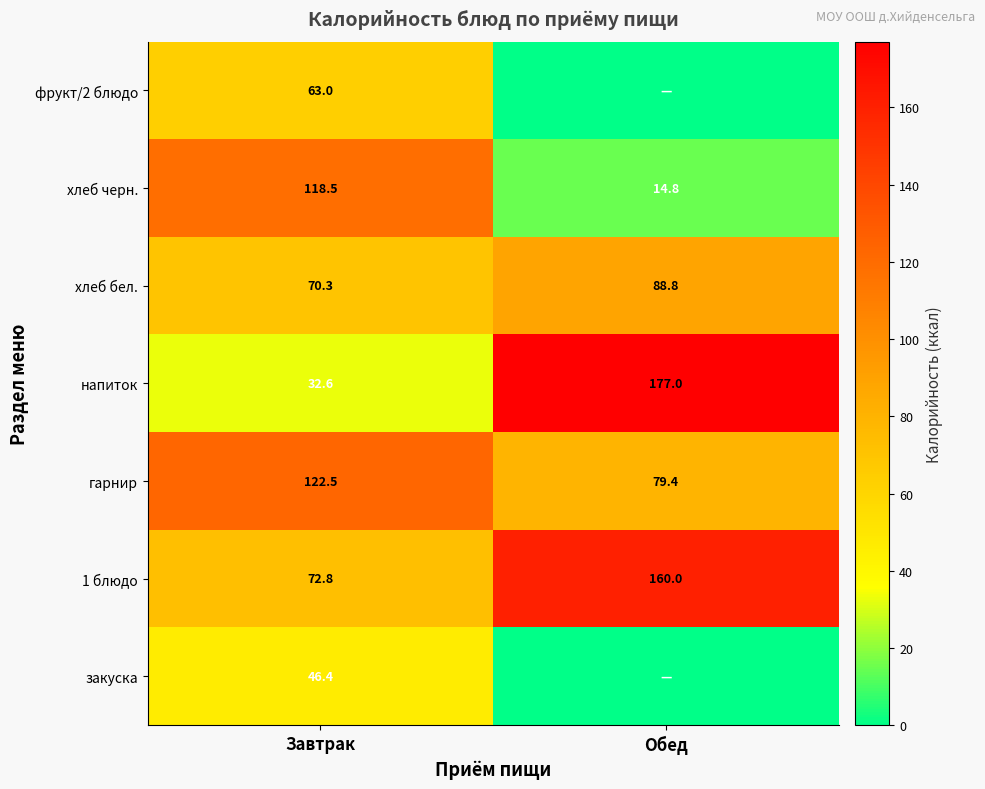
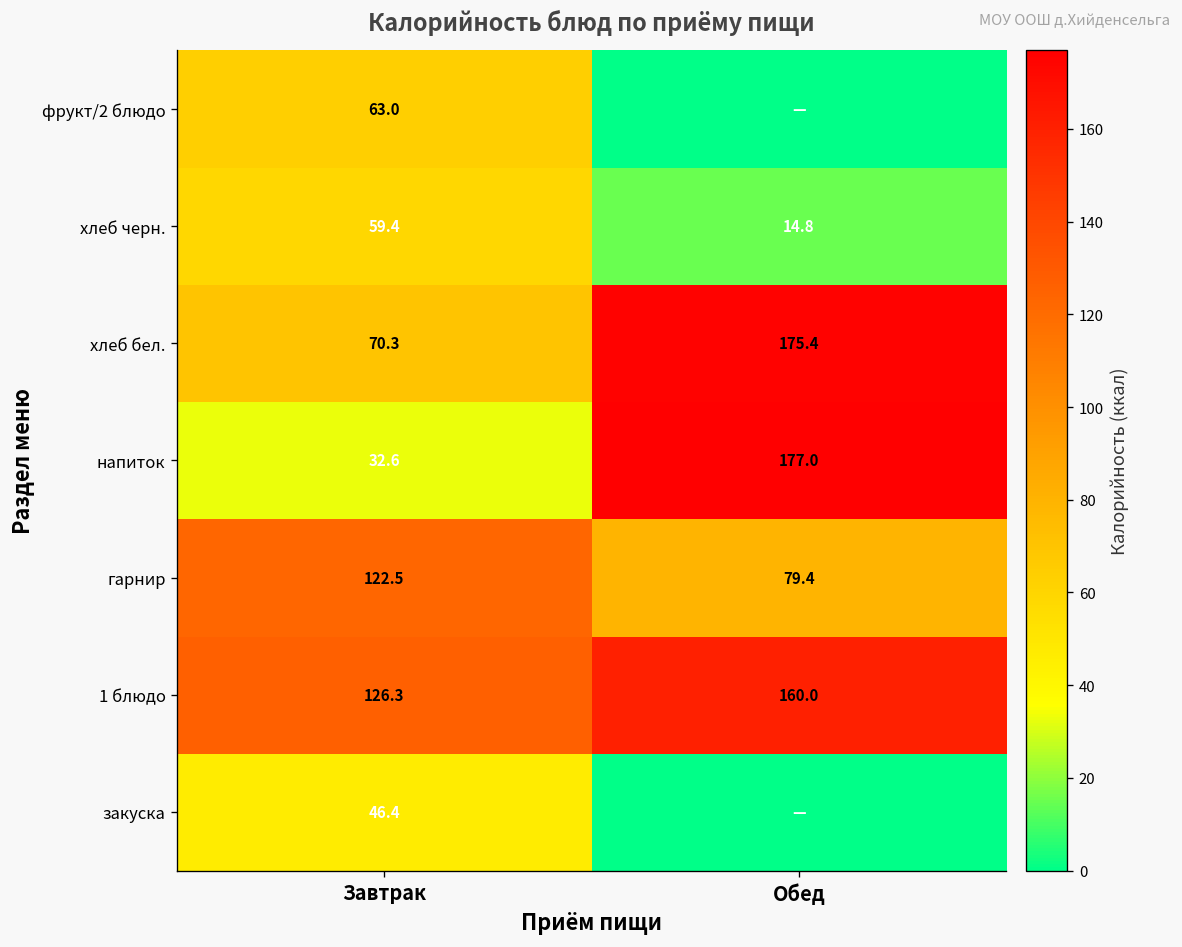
хлеб черн., Завтрак: 118.5 -> 59.4
хлеб бел., Обед: 88.8 -> 175.4
1 блюдо, Завтрак: 72.8 -> 126.3
